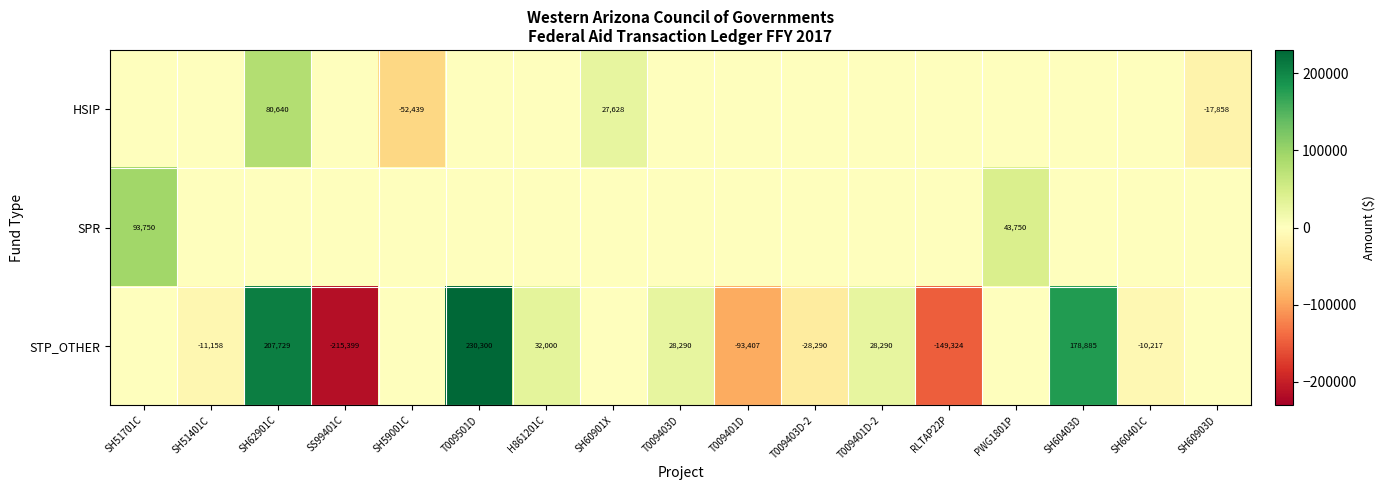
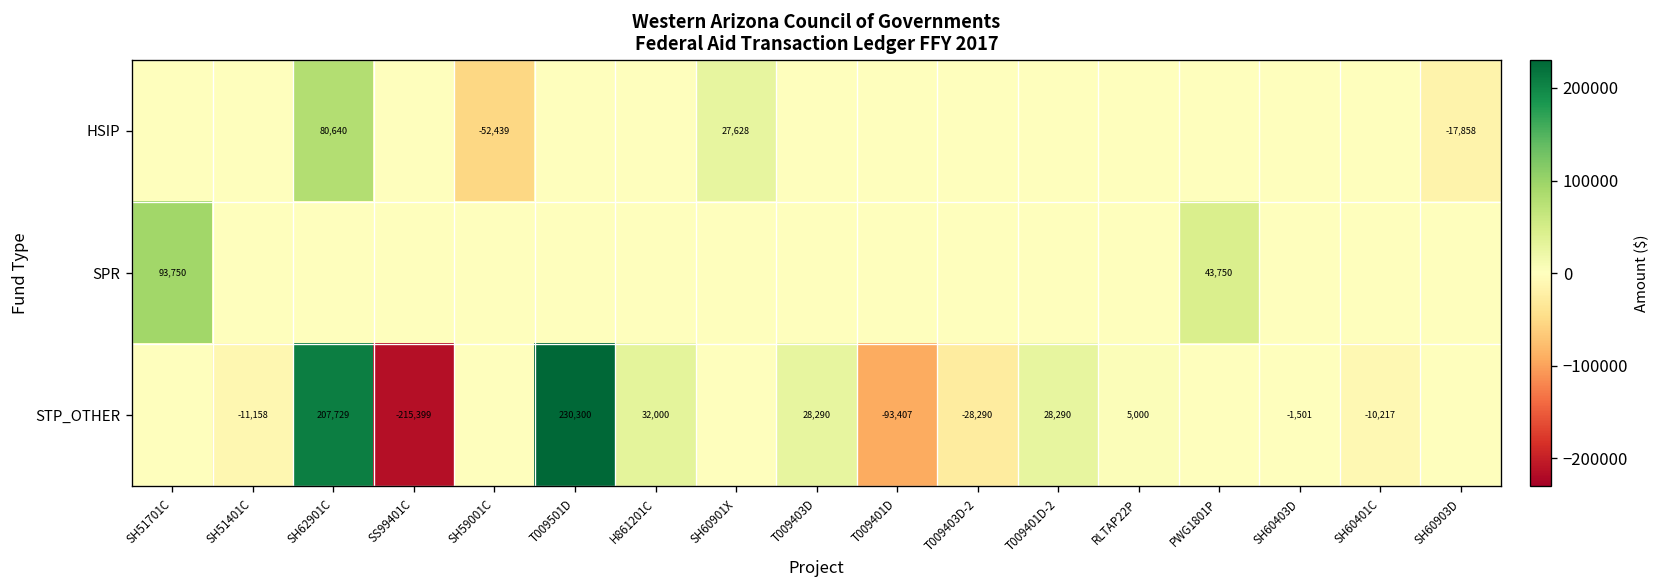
STP_OTHER, RLTAP22P: -149,324 -> 5,000
STP_OTHER, SH60403D: 178,885 -> -1,501
